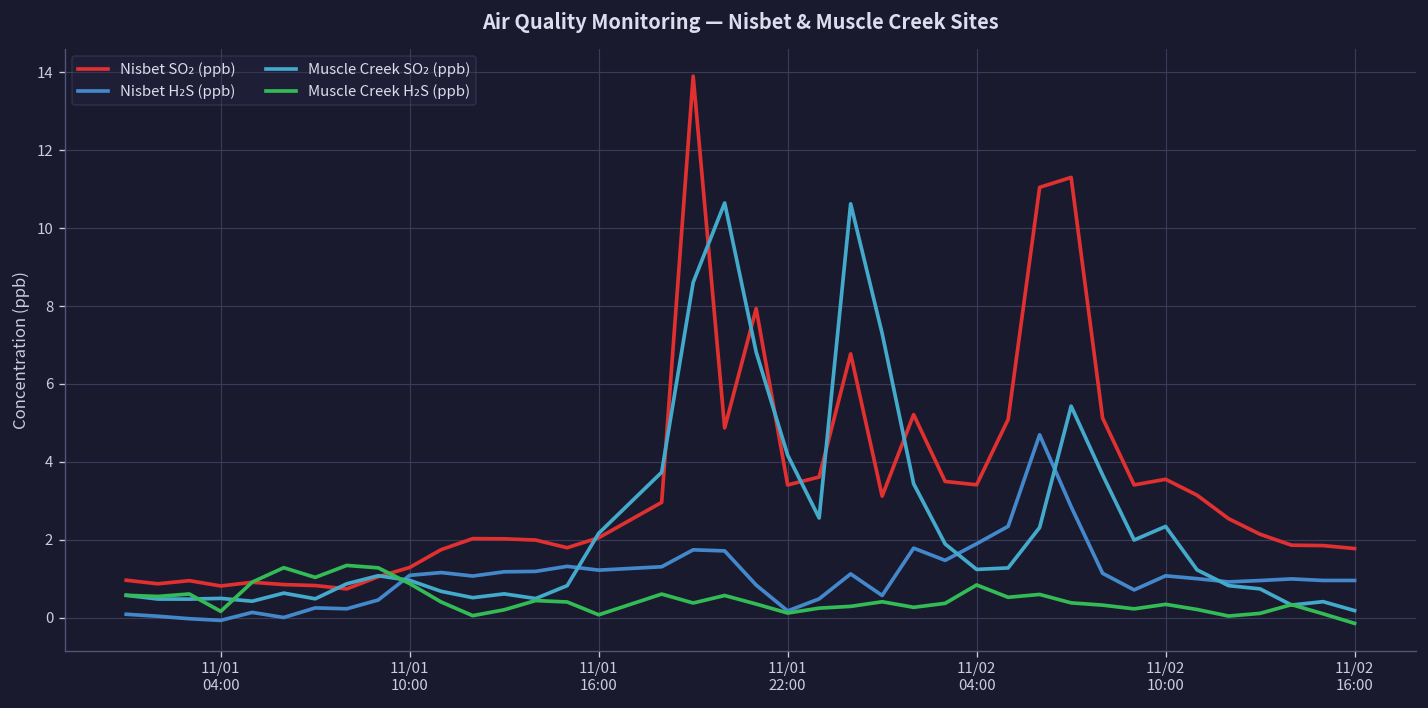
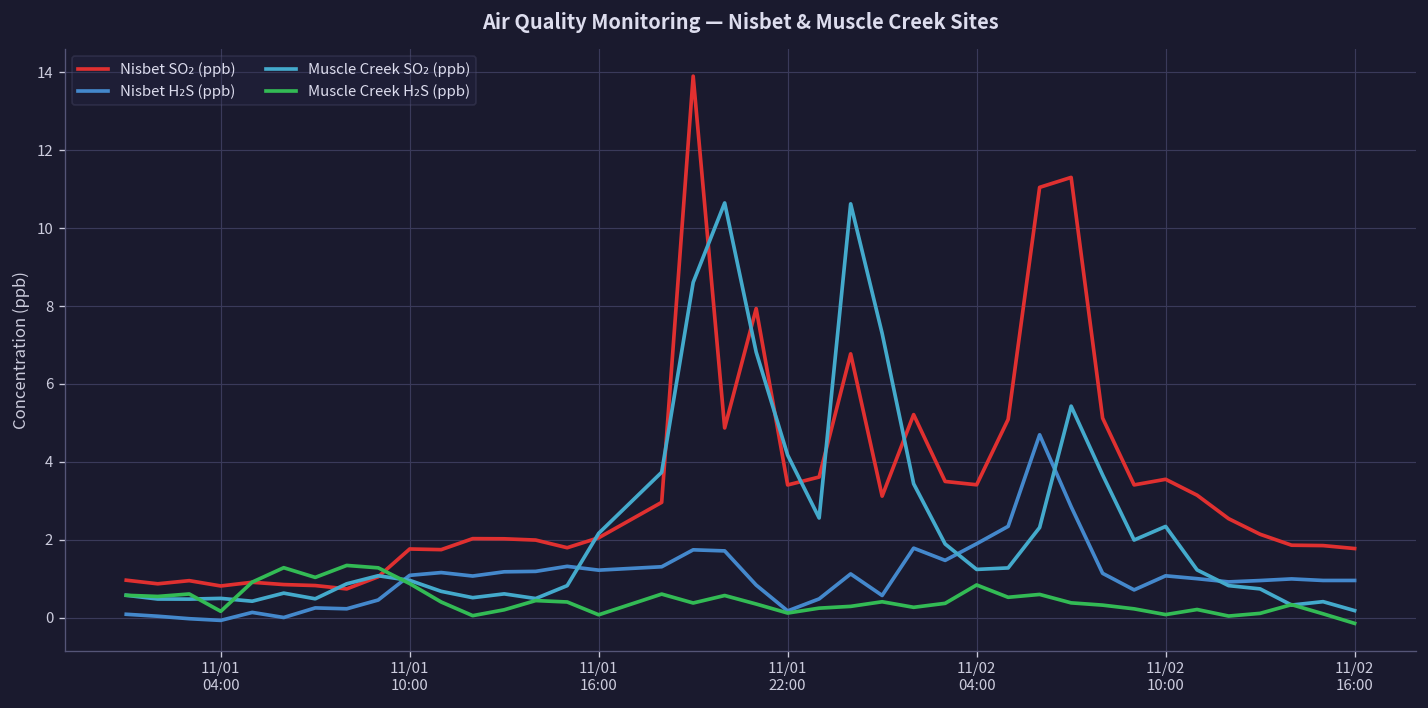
Nisbet SO₂ (ppb), 11/01 10:00: 1.3 -> 1.8
Muscle Creek H₂S (ppb), 11/02 10:00: 0.3 -> 0.1
